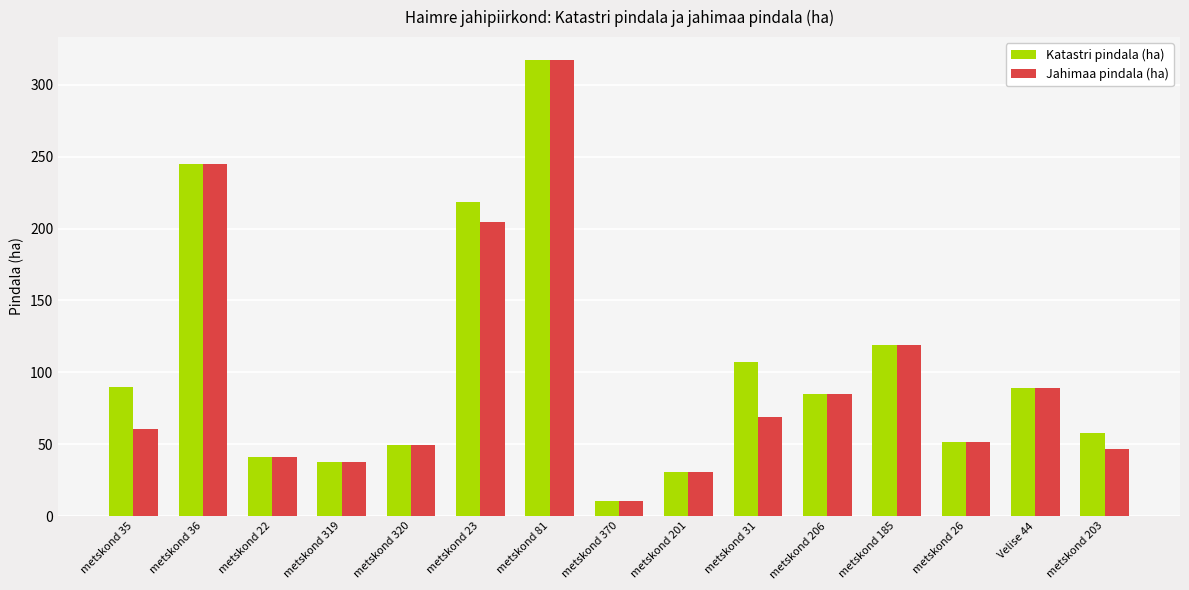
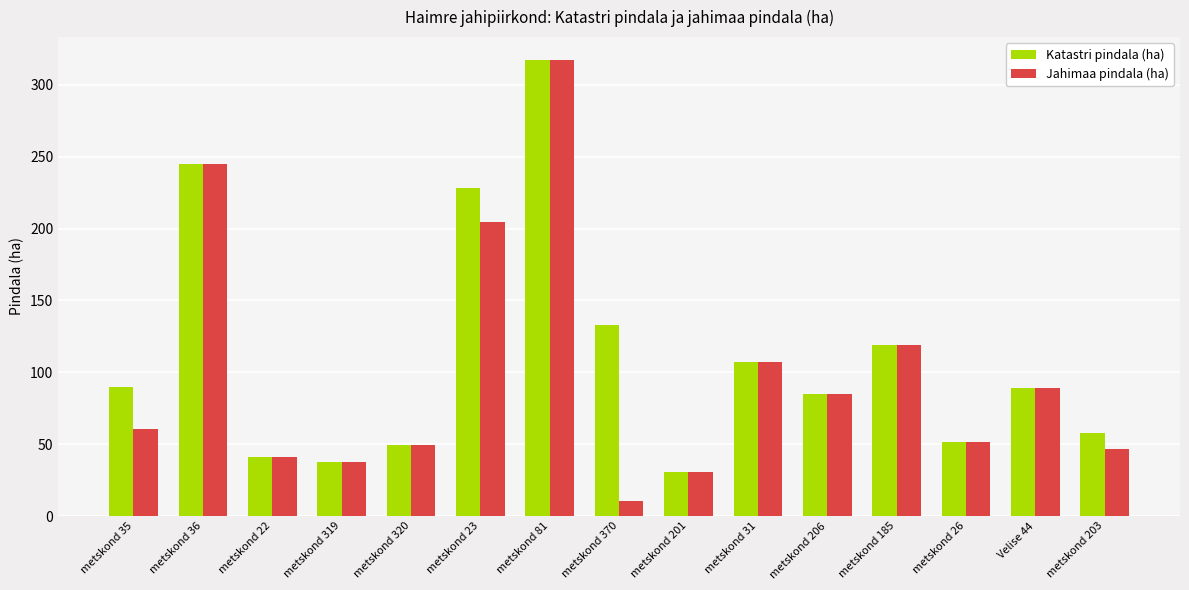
Katastri pindala (ha), metskond 23: 218 -> 229
Katastri pindala (ha), metskond 370: 11 -> 133
Jahimaa pindala (ha), metskond 31: 69 -> 107
